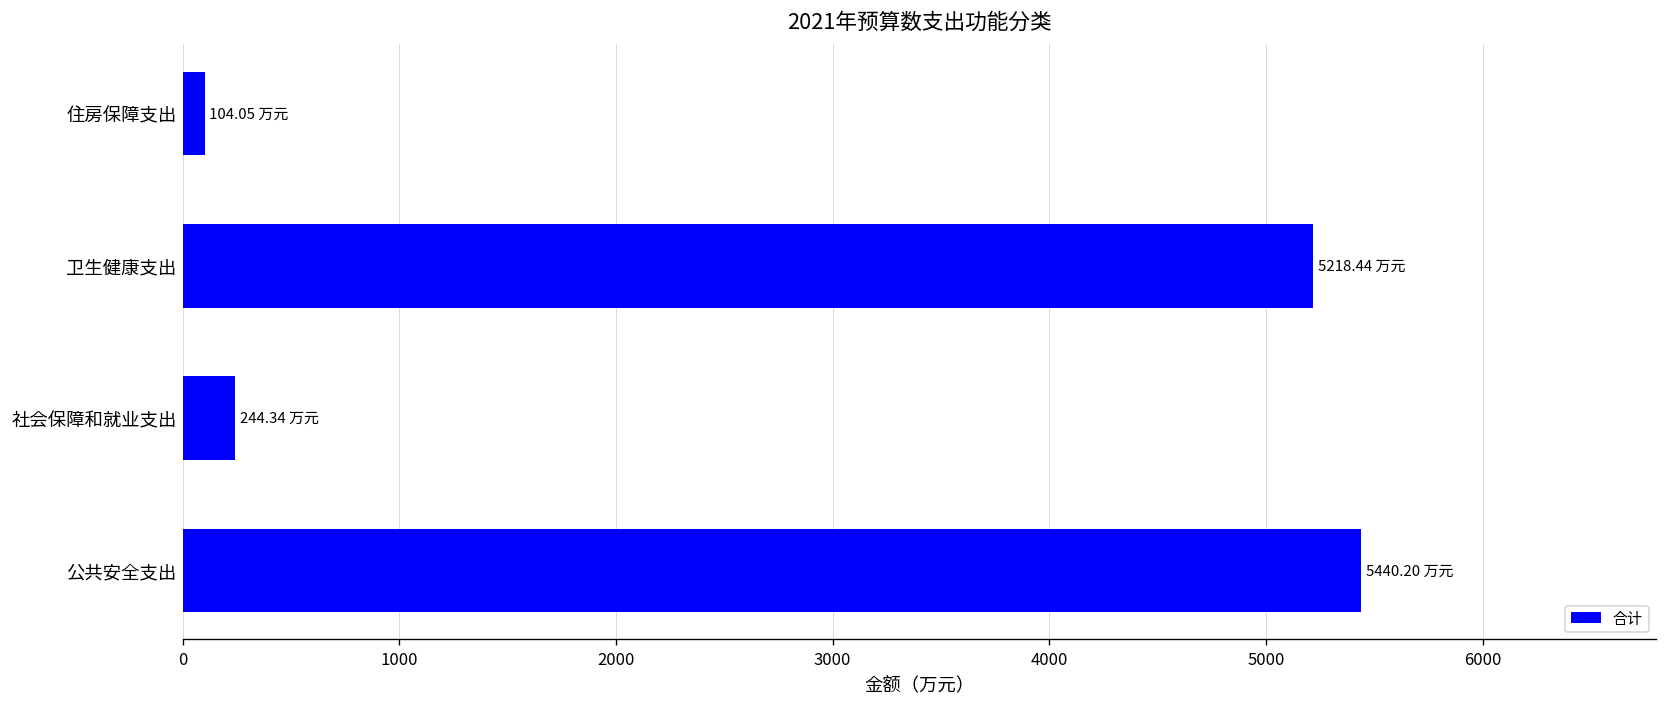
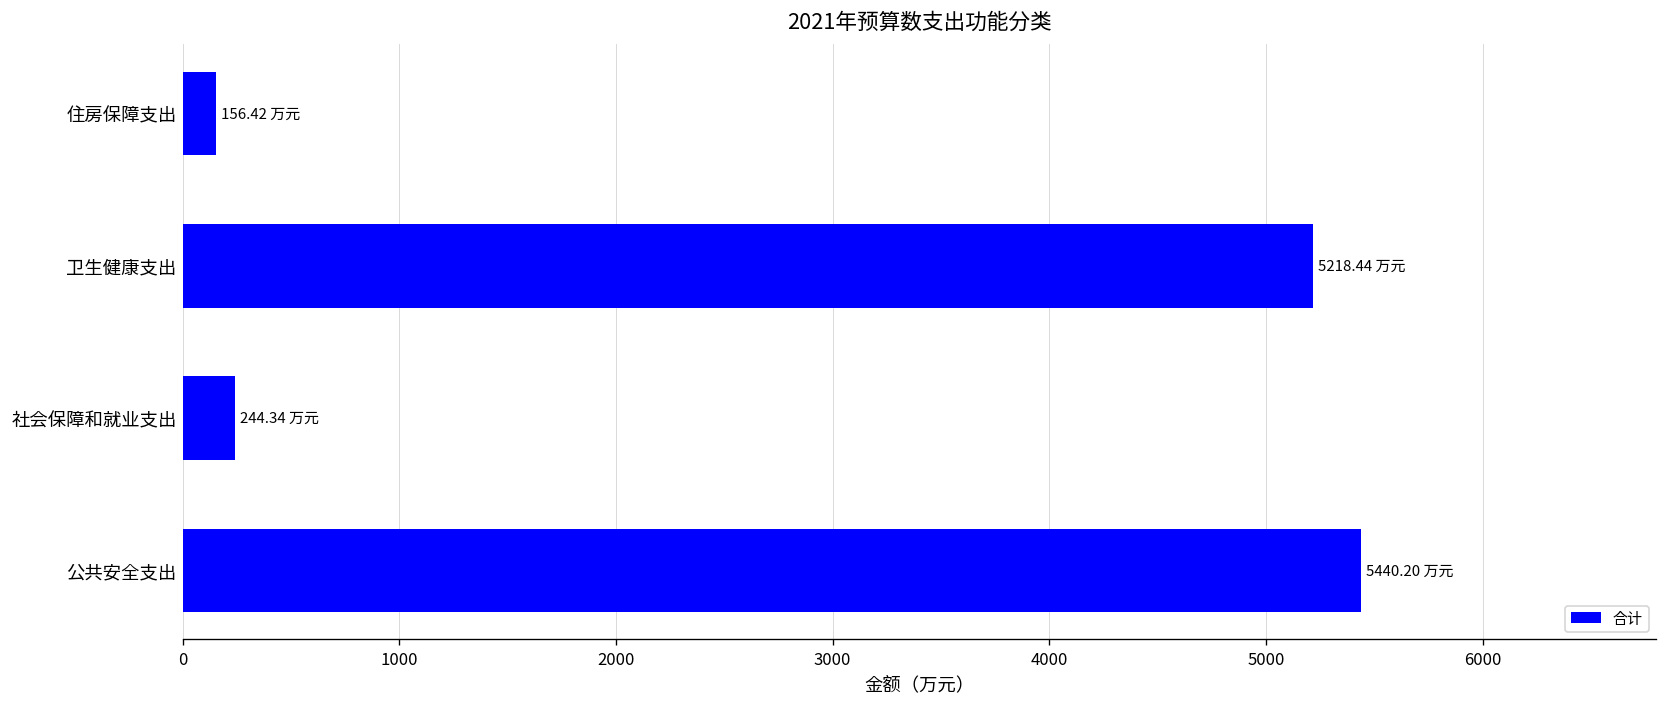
住房保障支出: 104.05 -> 156.42
